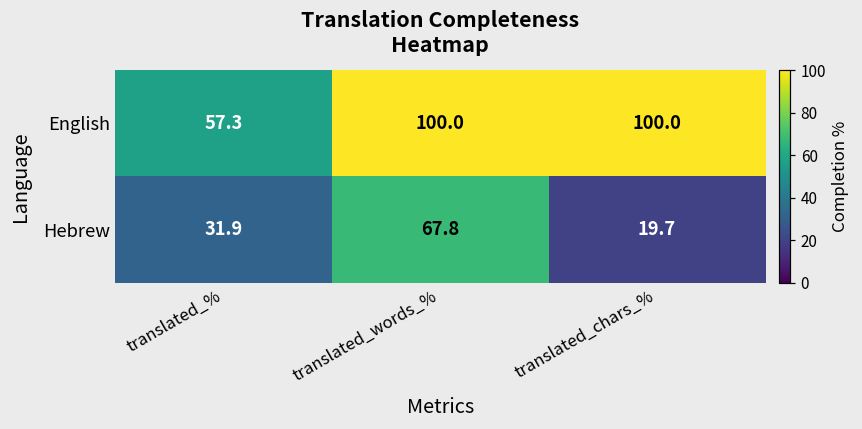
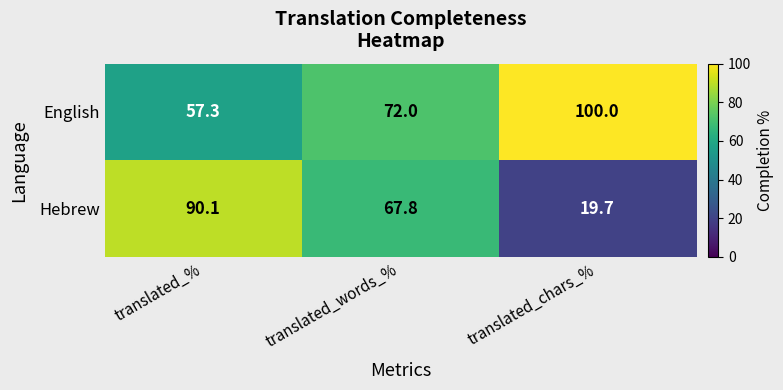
English, translated_words_%: 100.0 -> 72.0
Hebrew, translated_%: 31.9 -> 90.1
